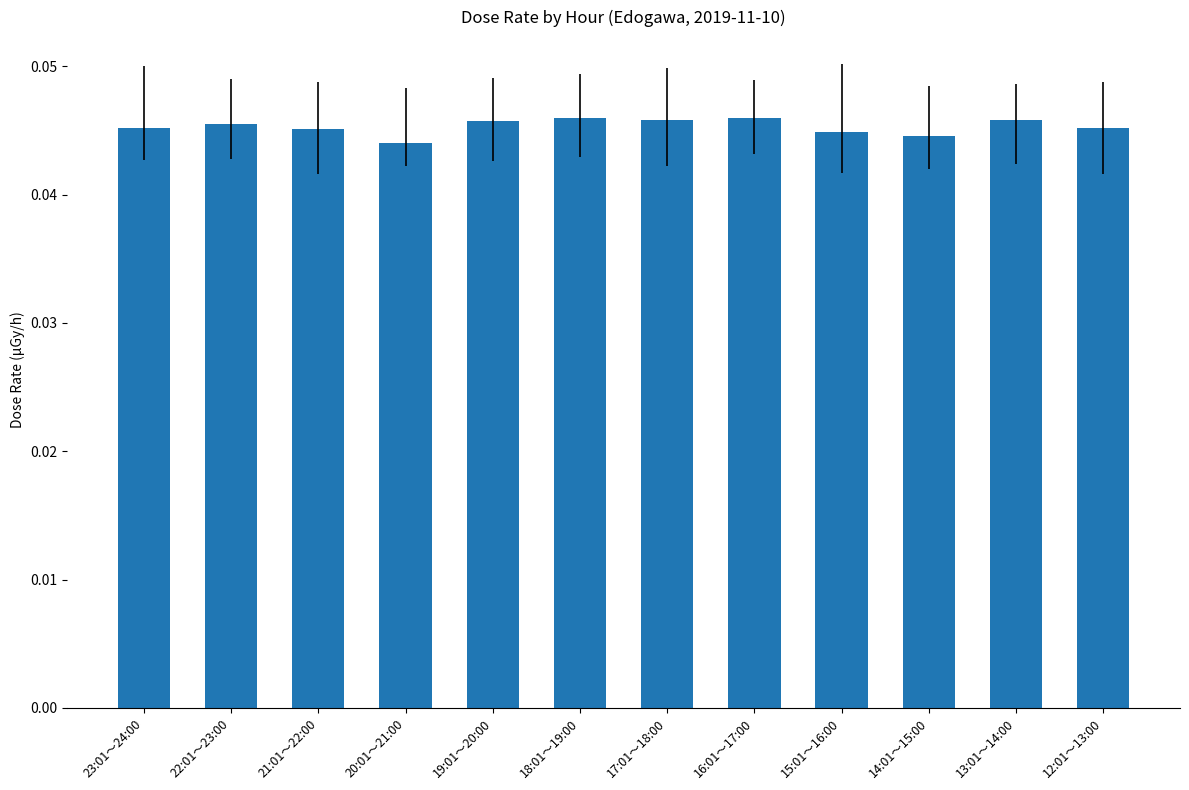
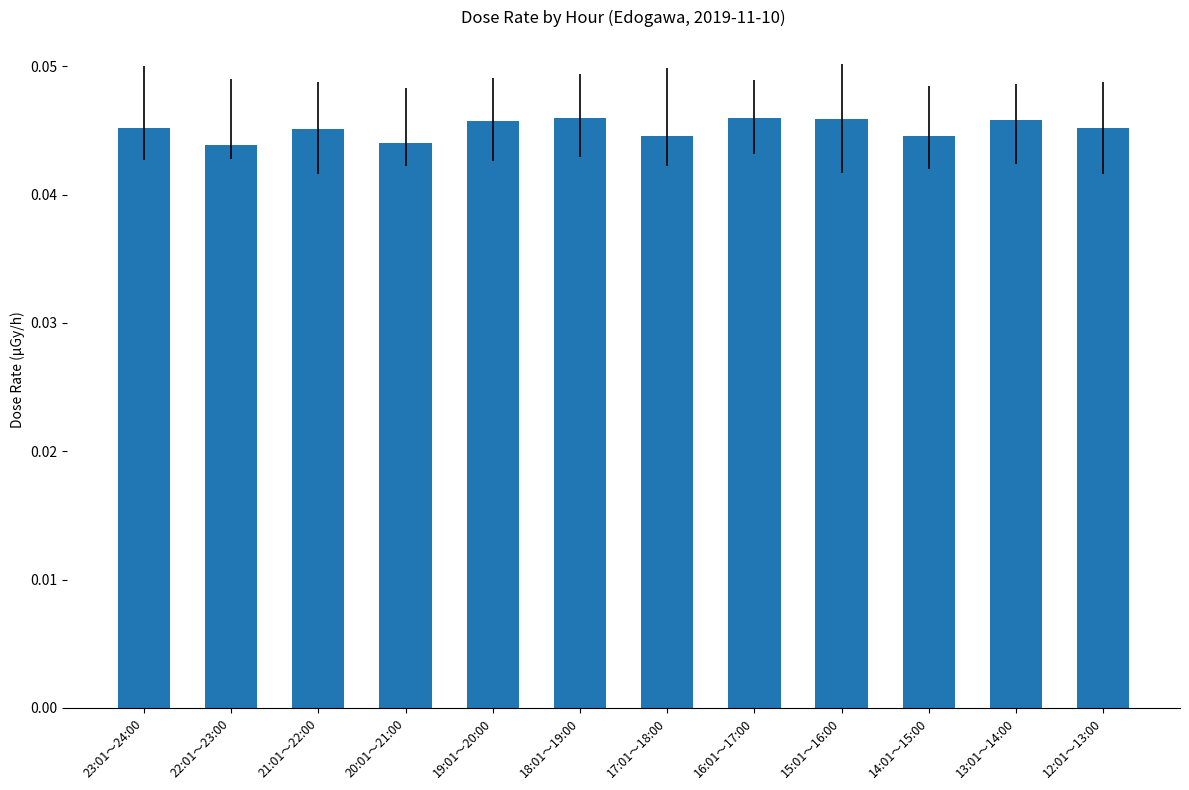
22:01～23:00: 0.0455 -> 0.0439
17:01～18:00: 0.0458 -> 0.0446
15:01～16:00: 0.0449 -> 0.0459
